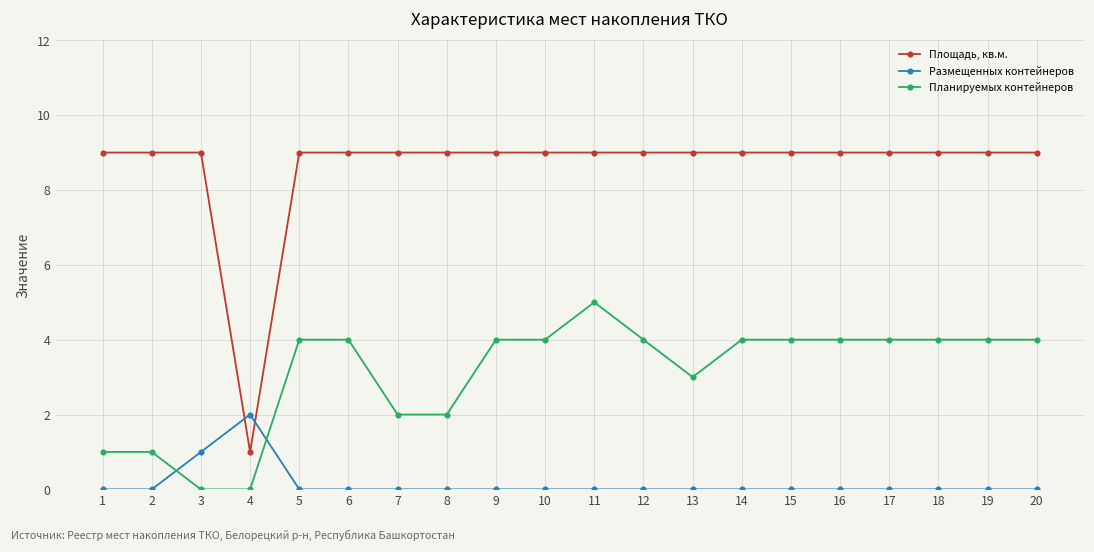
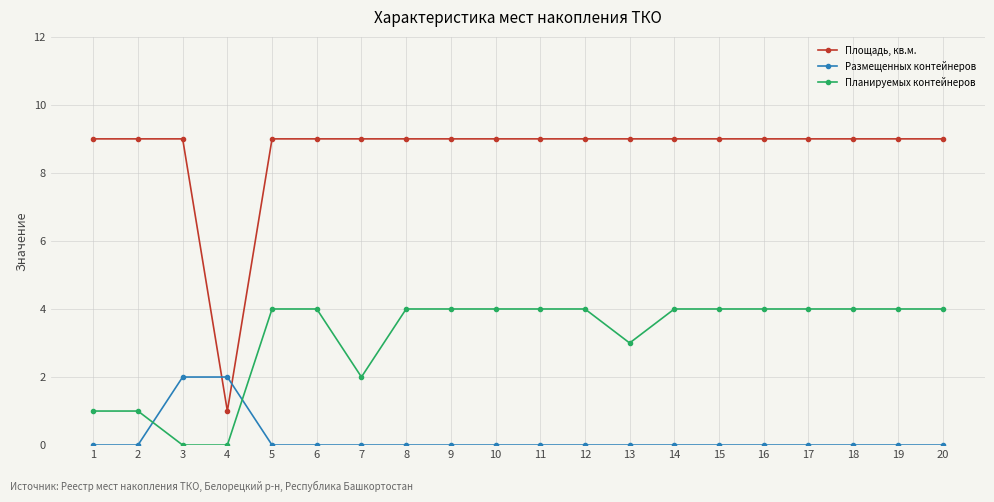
Размещенных контейнеров, 3: 1 -> 2
Планируемых контейнеров, 8: 2 -> 4
Планируемых контейнеров, 11: 5 -> 4
